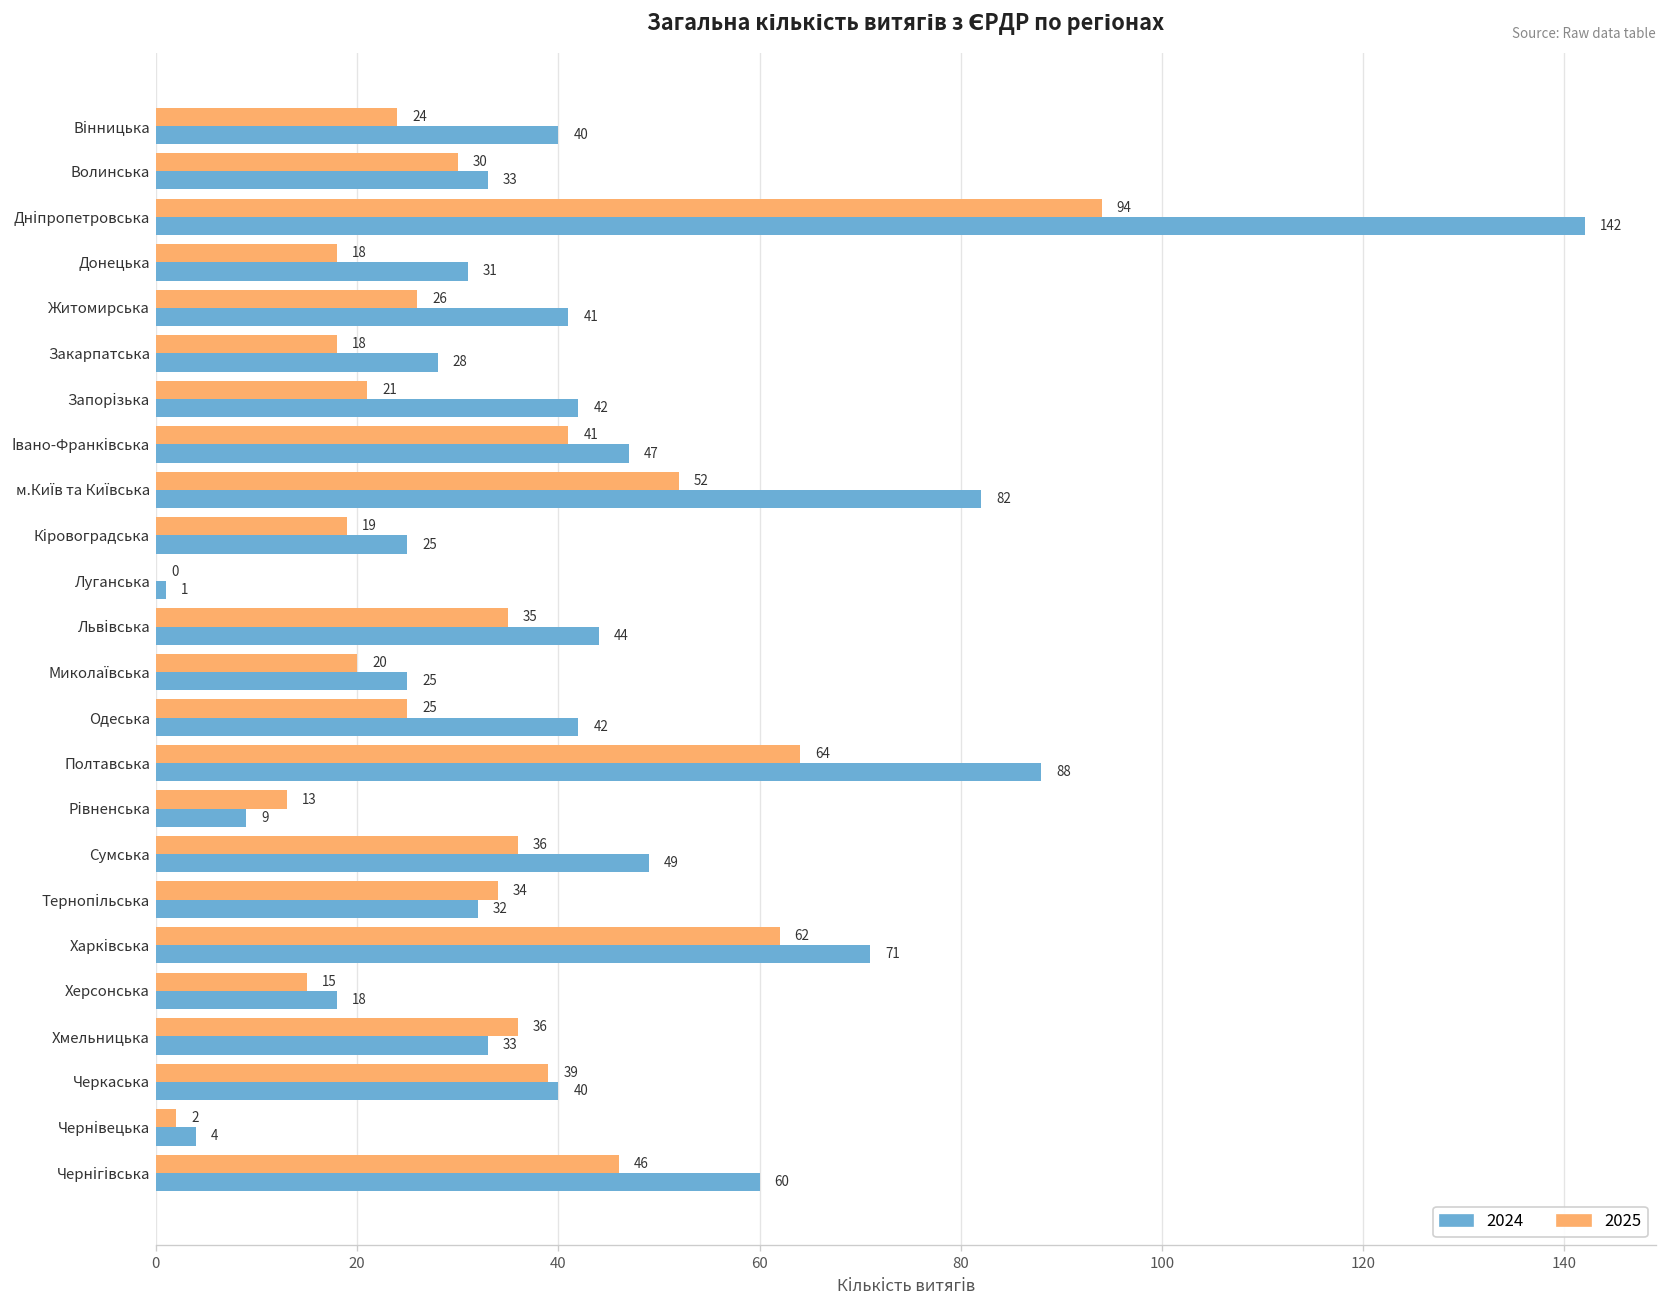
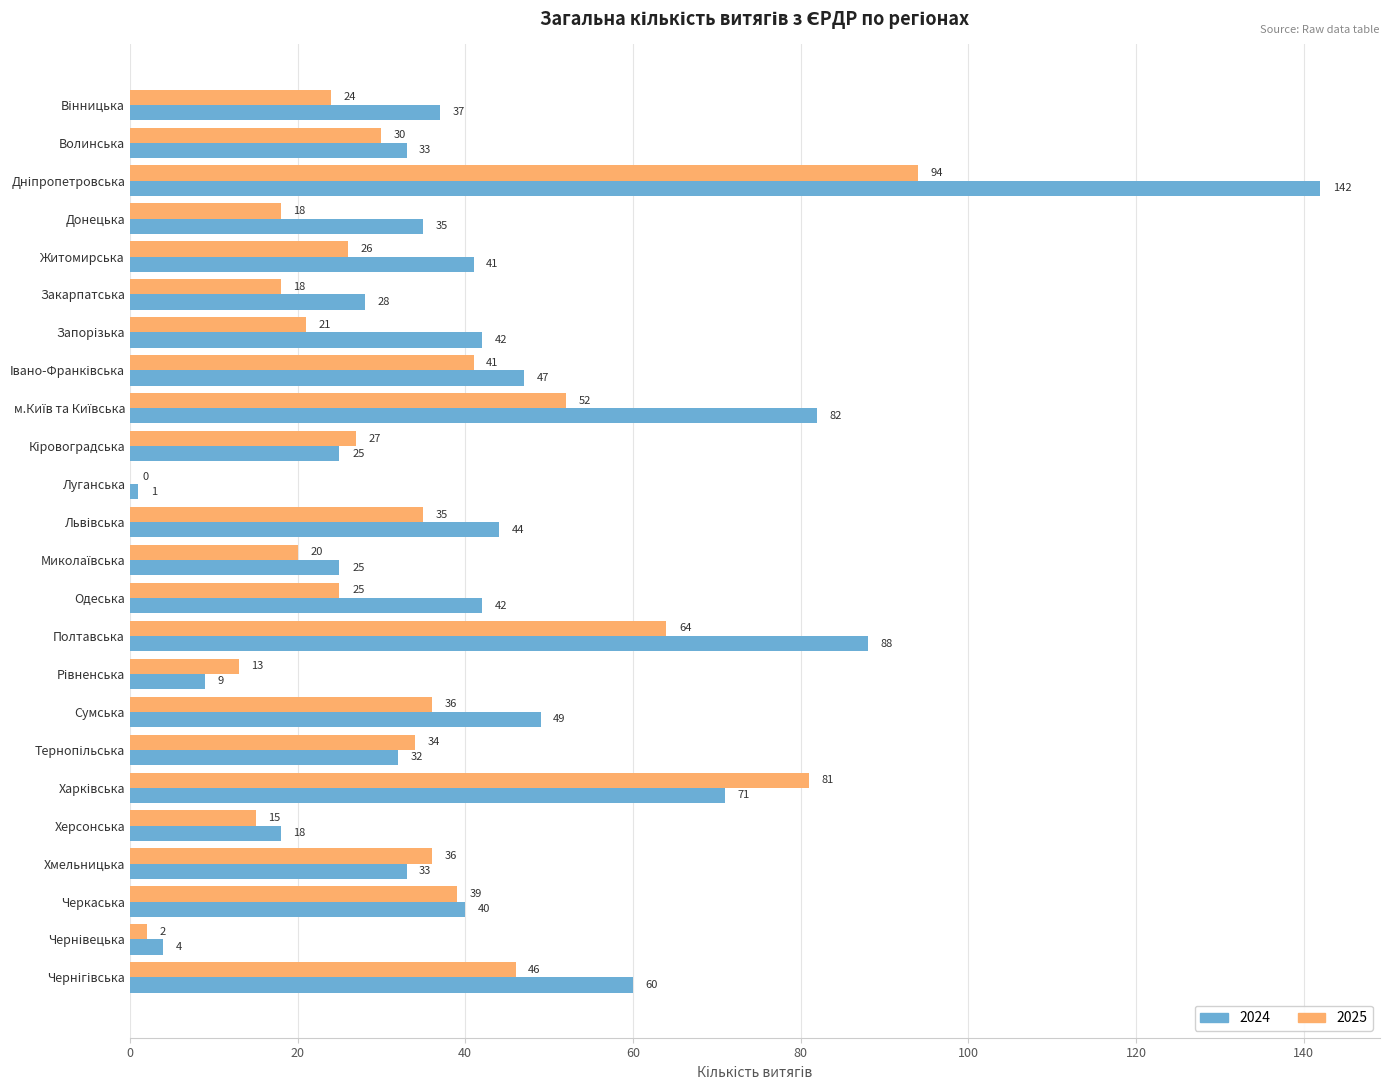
2024, Вінницька: 40 -> 37
2024, Донецька: 31 -> 35
2025, Кіровоградська: 19 -> 27
2025, Харківська: 62 -> 81
